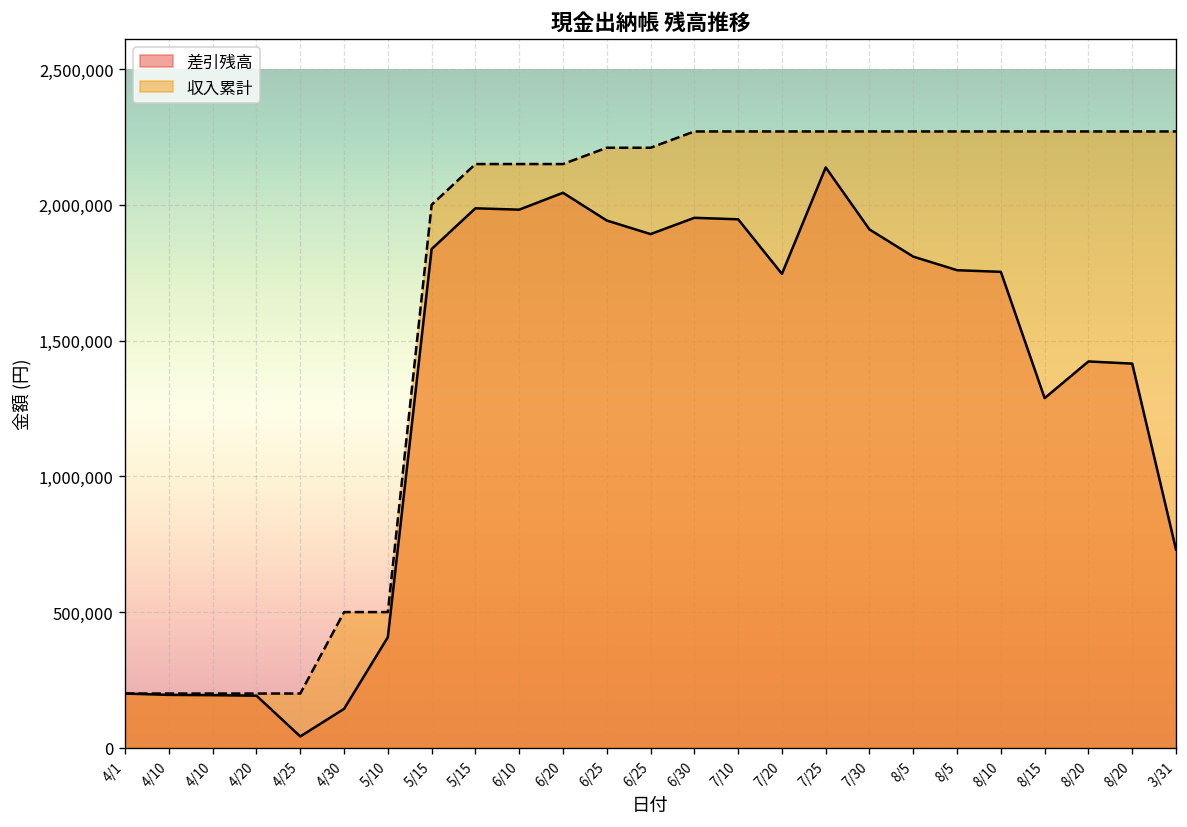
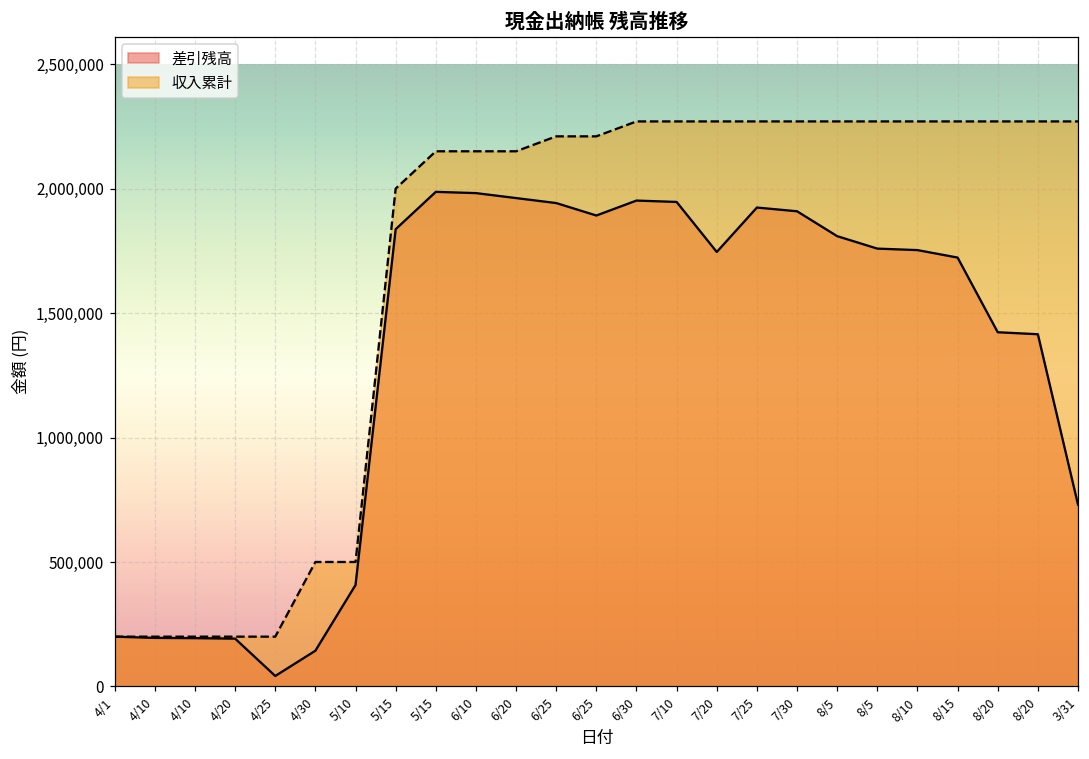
差引残高, 6/20: 2,040,000 -> 1,960,000
差引残高, 7/25: 2,140,000 -> 1,920,000
差引残高, 8/15: 1,290,000 -> 1,720,000
